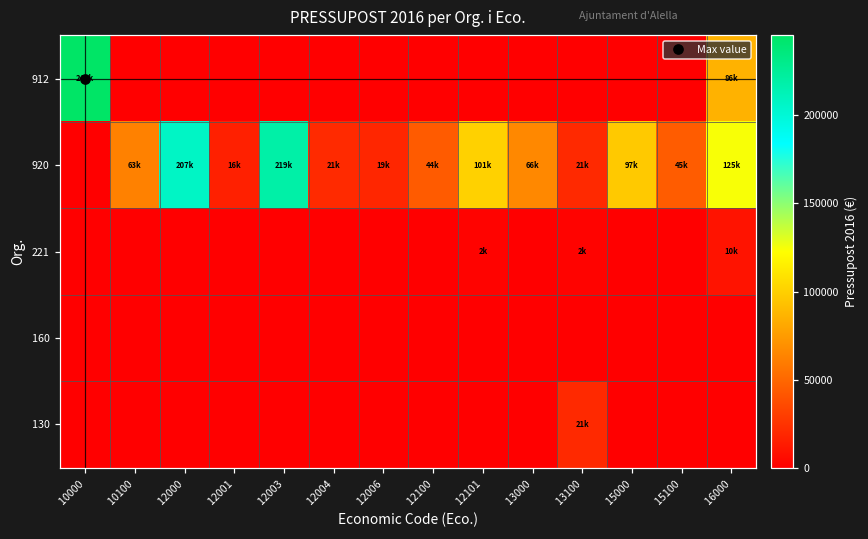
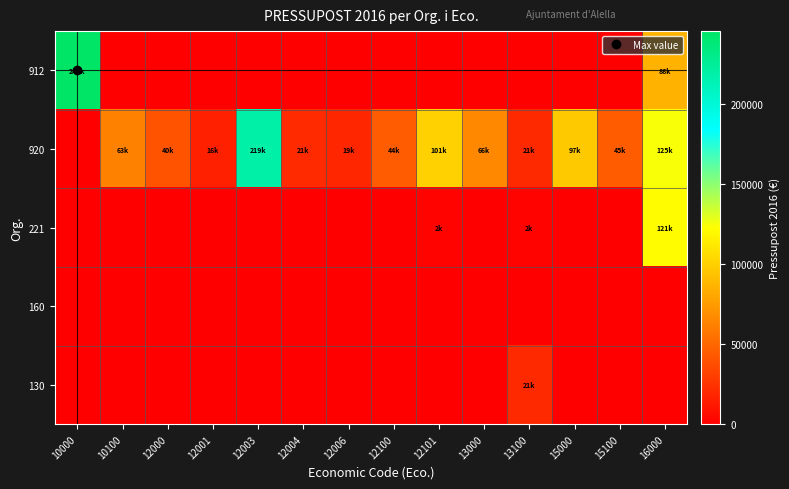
920, 12000: 207k -> 40k
221, 16000: 10k -> 121k
